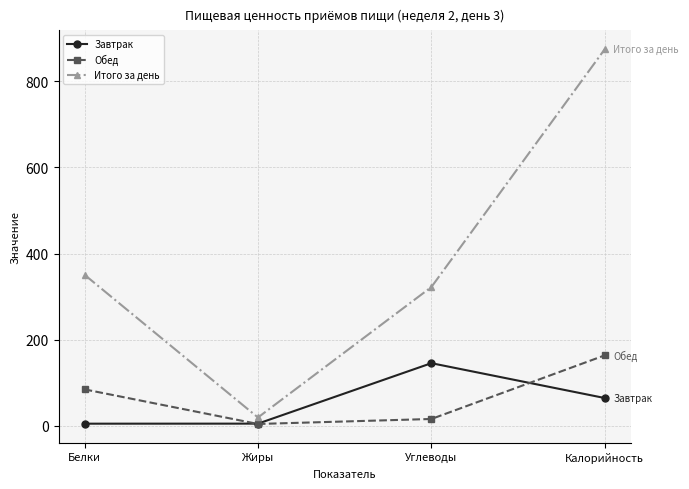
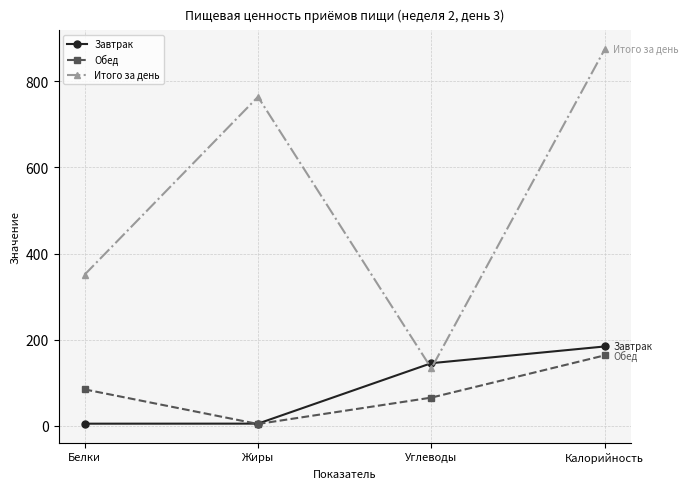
Итого за день, Жиры: 20 -> 760
Обед, Углеводы: 20 -> 70
Итого за день, Углеводы: 320 -> 130
Завтрак, Калорийность: 60 -> 180
